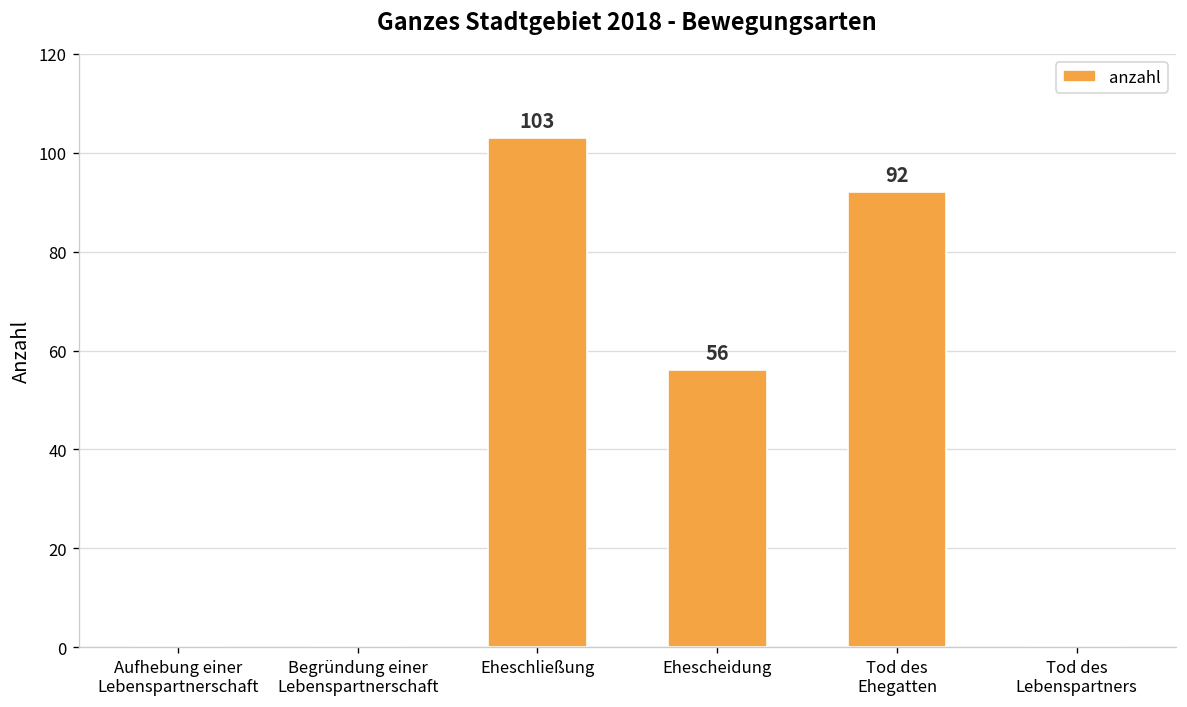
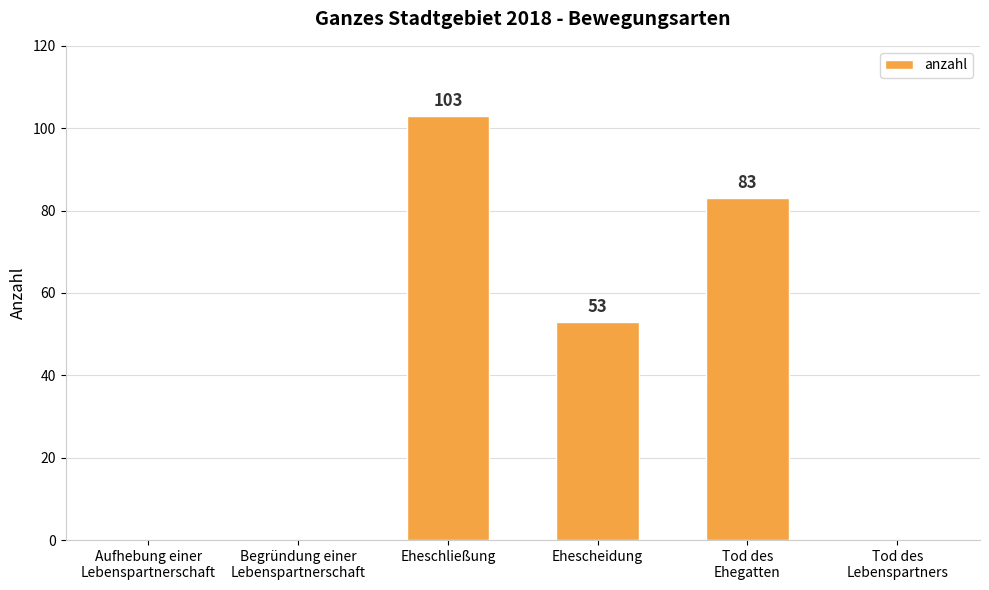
Ehescheidung: 56 -> 53
Tod des Ehegatten: 92 -> 83
